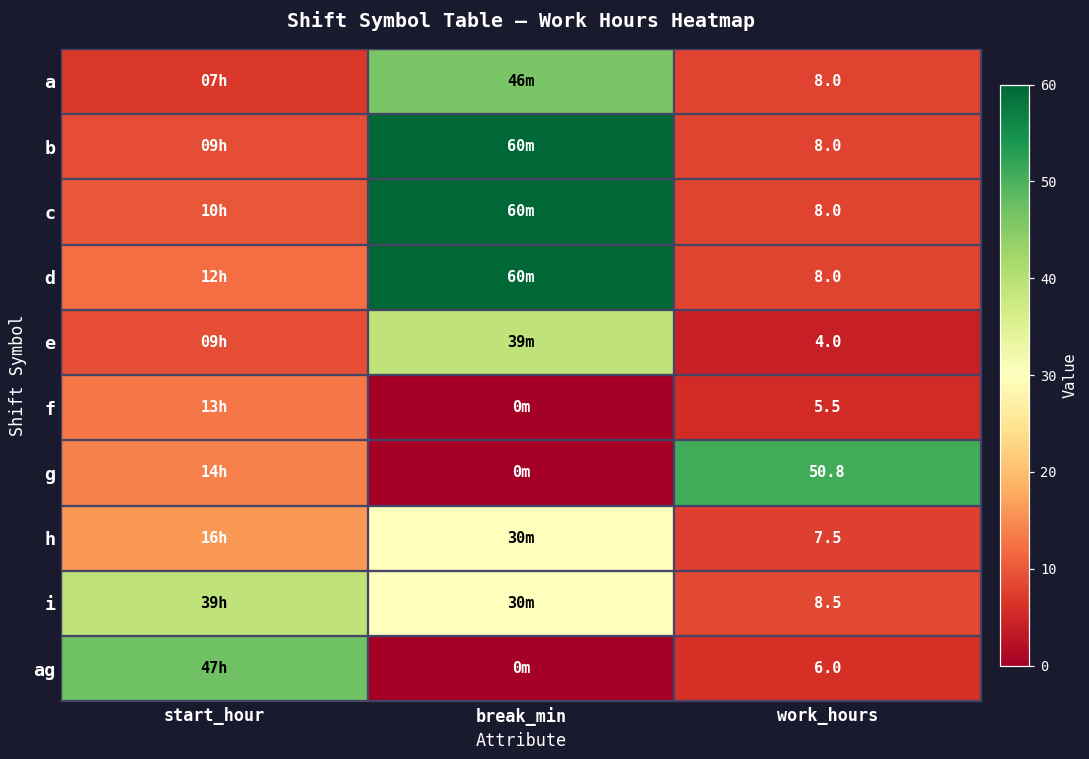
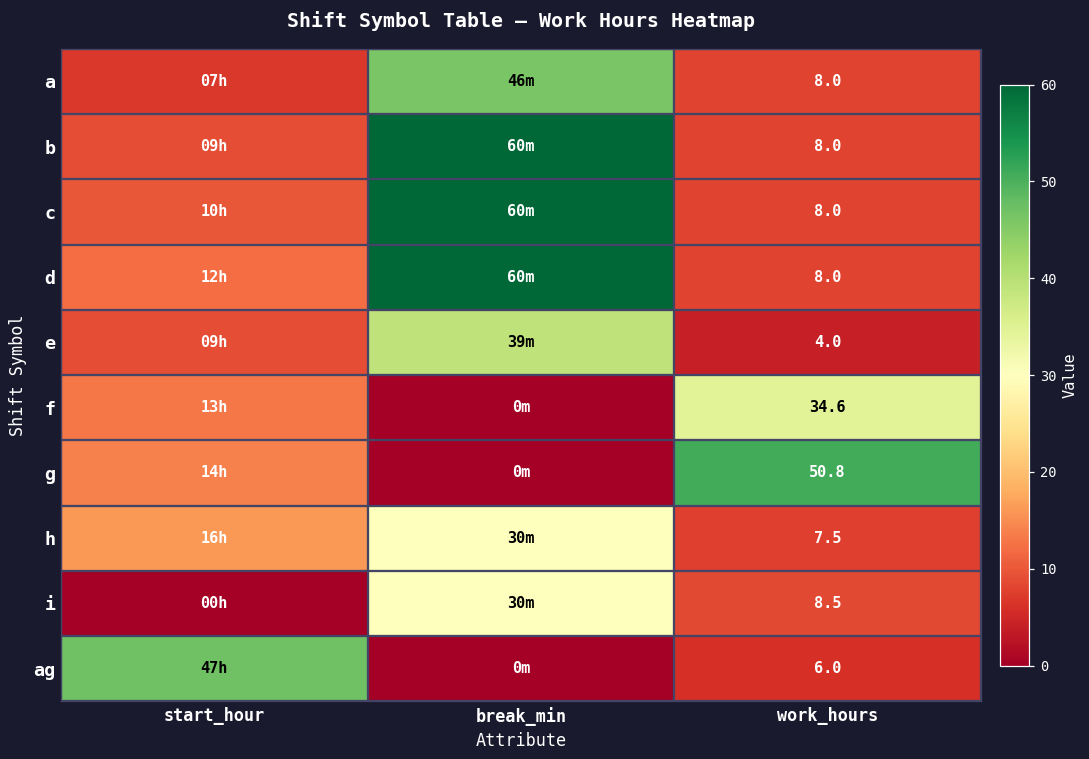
f, work_hours: 5.5 -> 34.6
i, start_hour: 39h -> 00h
